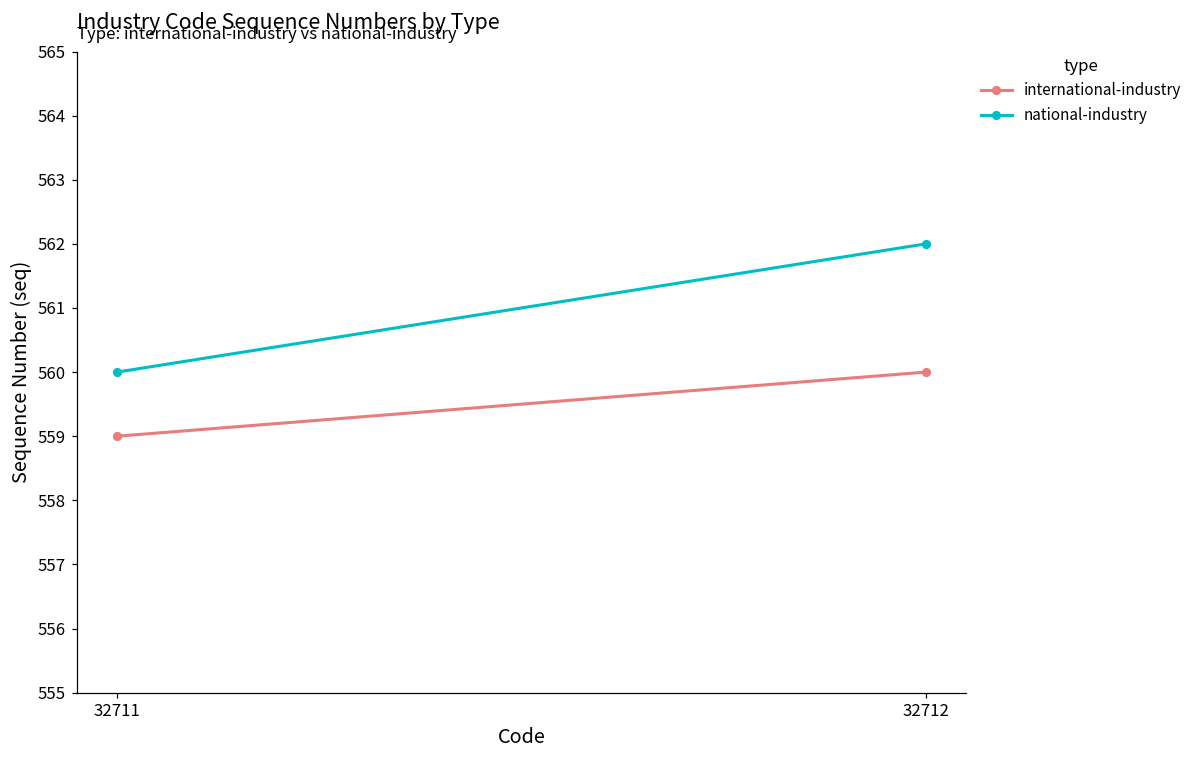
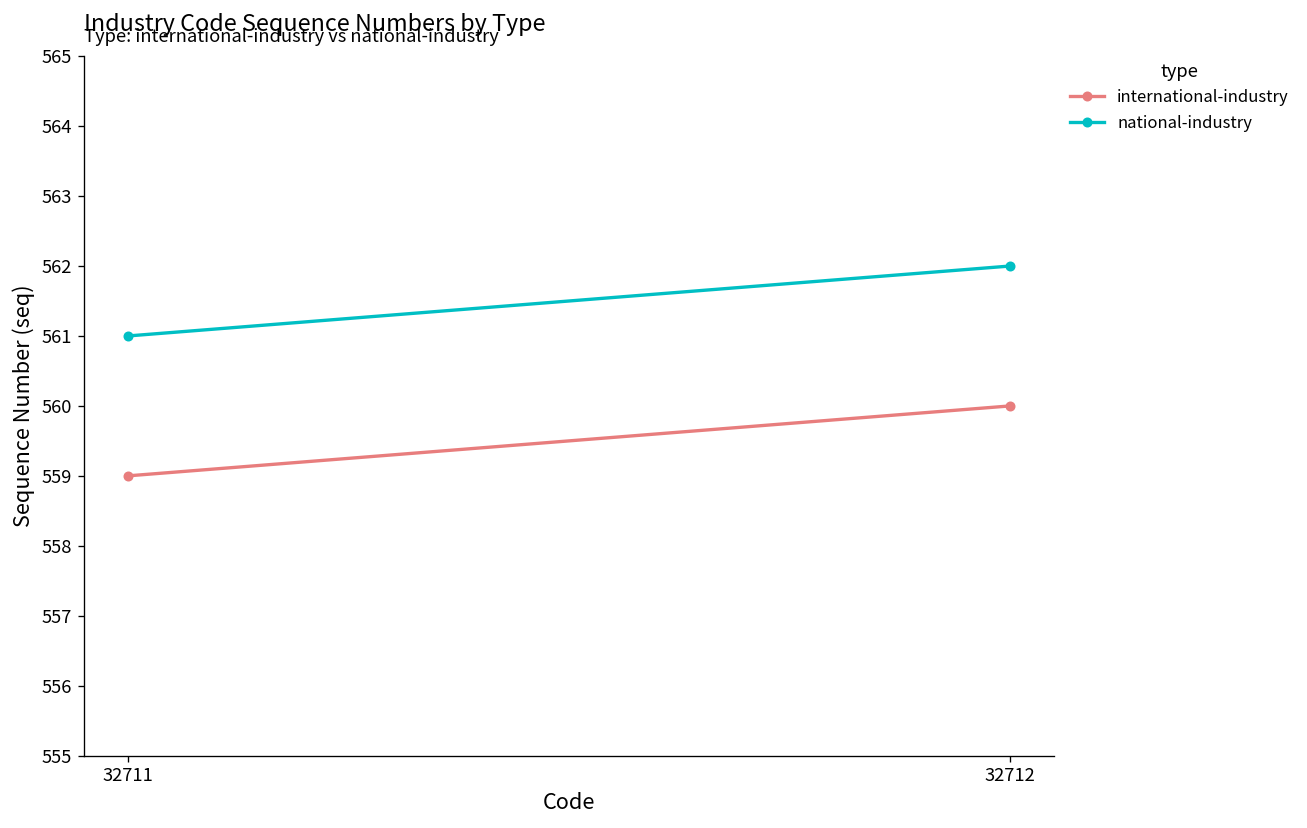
national-industry, 32711: 560 -> 561
